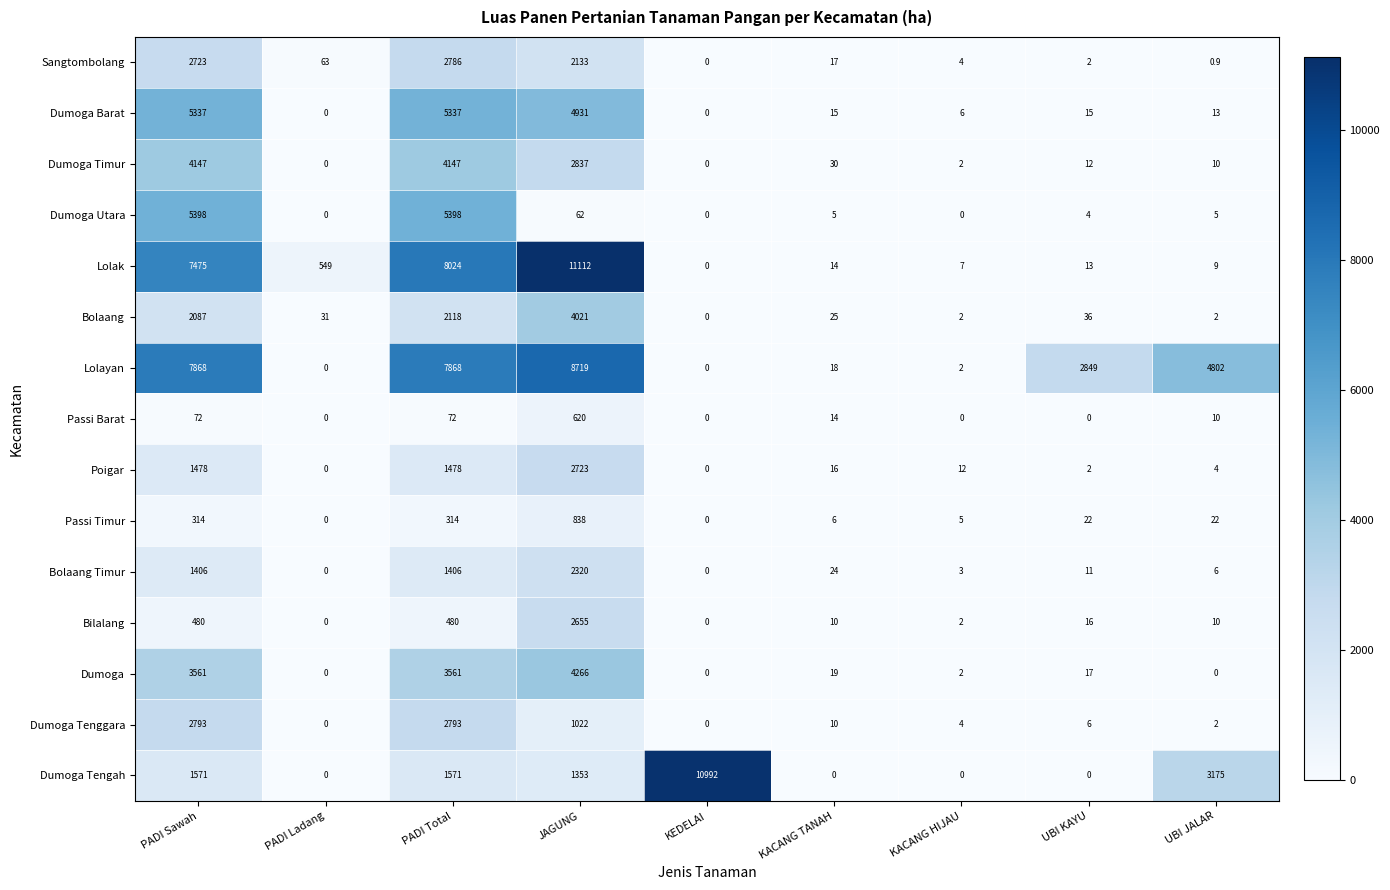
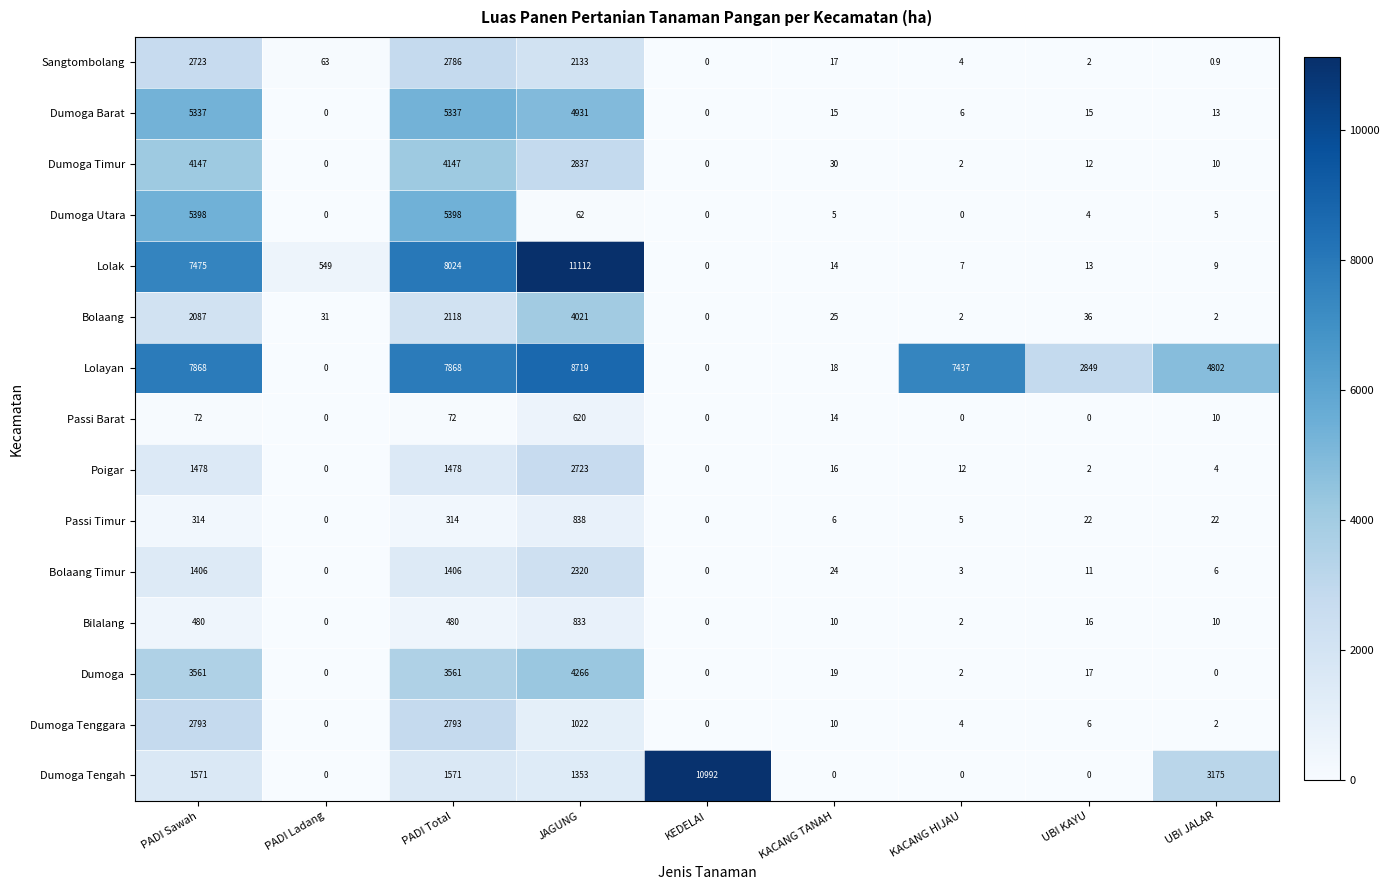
Lolayan, KACANG HIJAU: 2 -> 7437
Bilalang, JAGUNG: 2655 -> 833
